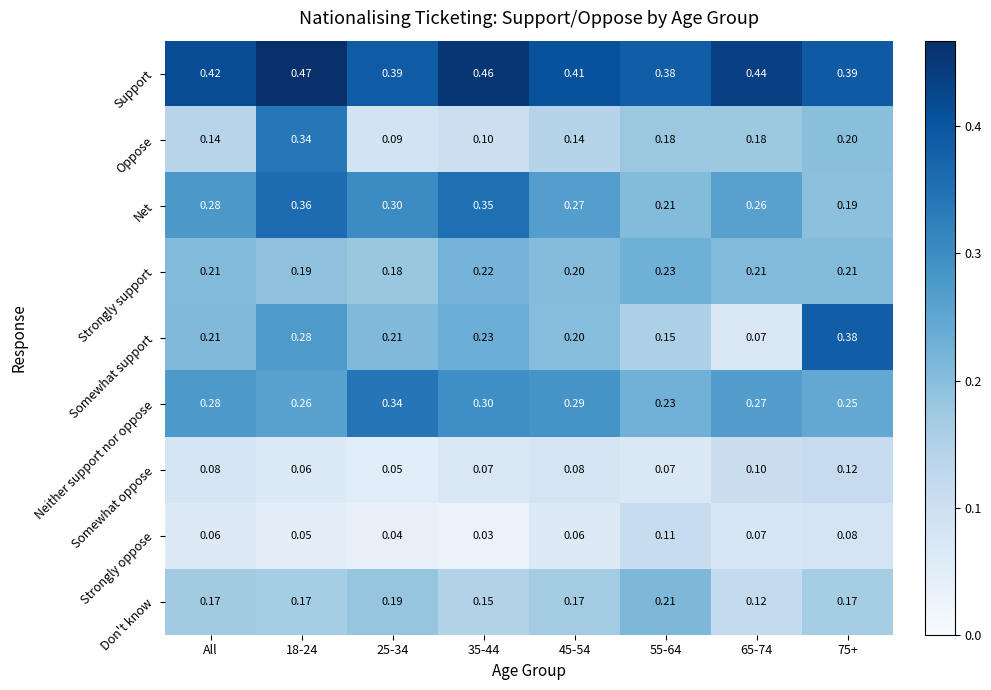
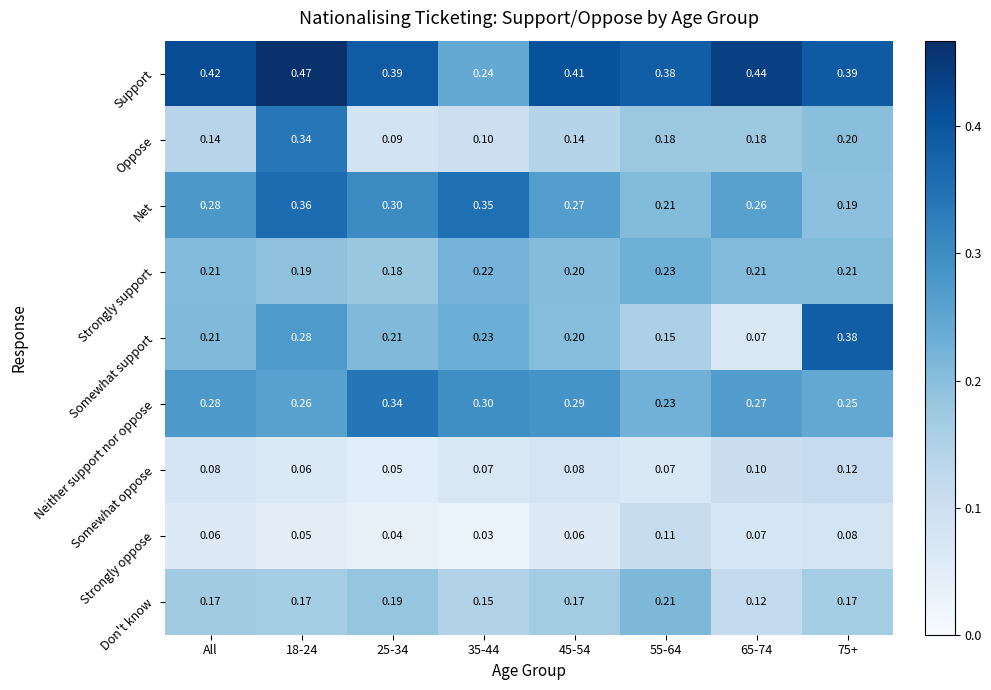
Support, 35-44: 0.46 -> 0.24
